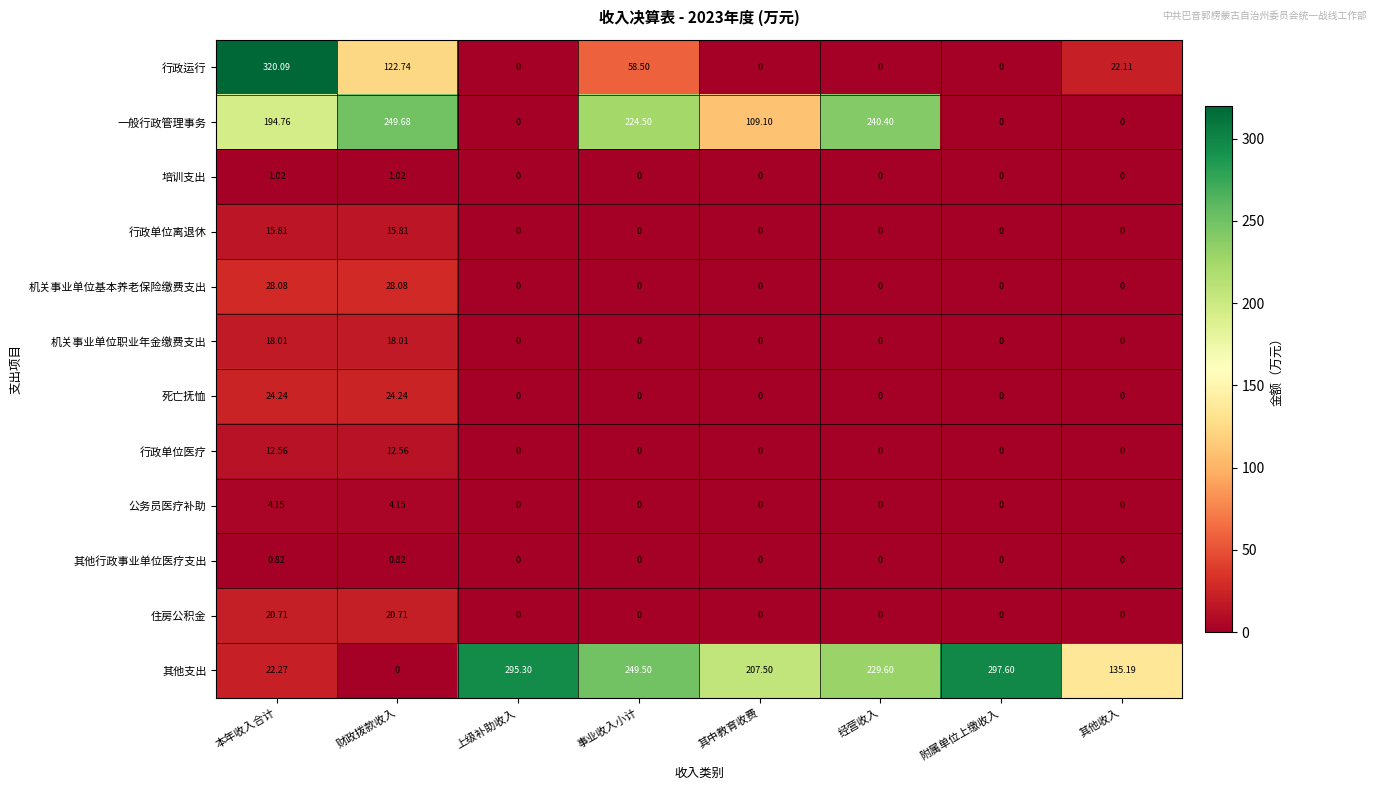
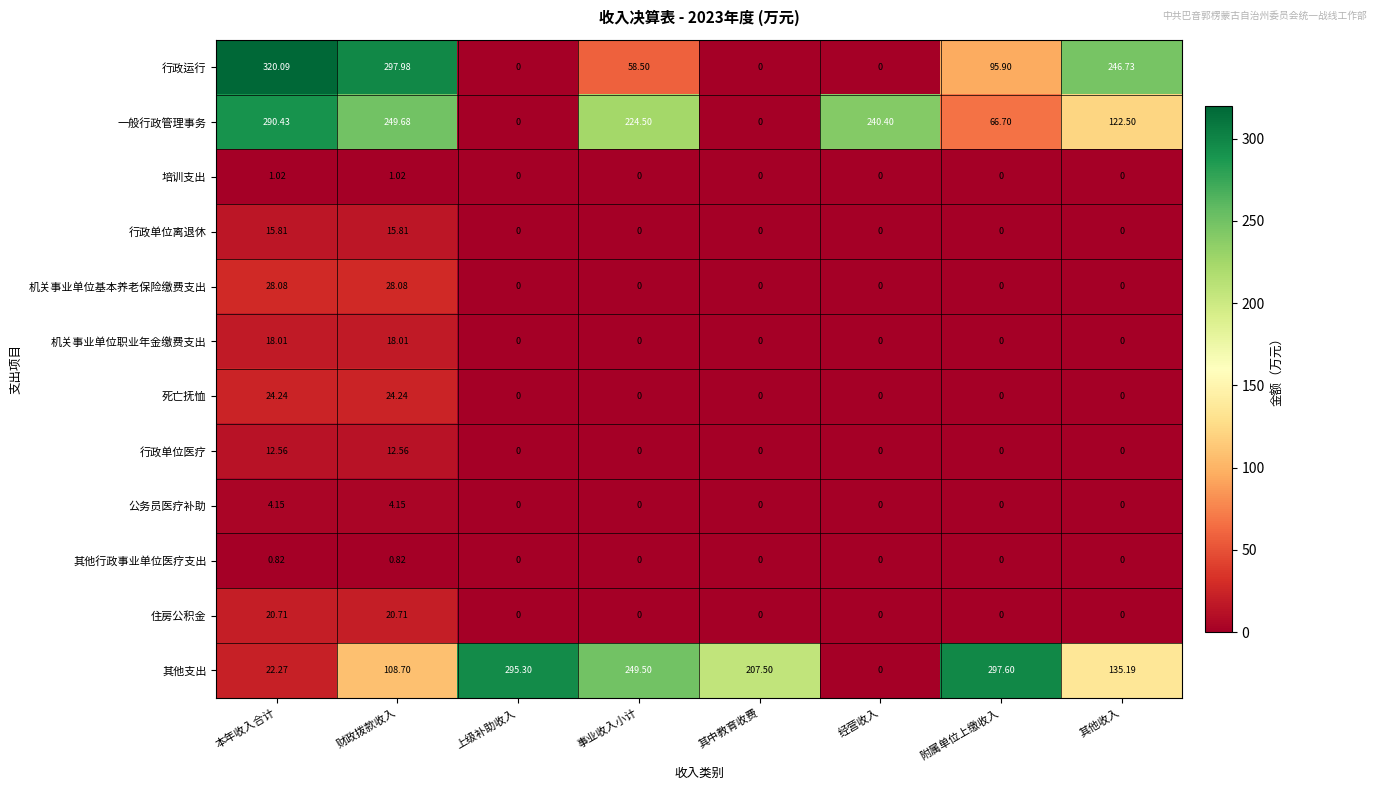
行政运行, 财政拨款收入: 122.74 -> 297.98
行政运行, 附属单位上缴收入: 0 -> 95.90
行政运行, 其他收入: 22.11 -> 246.73
一般行政管理事务, 本年收入合计: 194.76 -> 290.43
一般行政管理事务, 其中教育收费: 109.10 -> 0
一般行政管理事务, 附属单位上缴收入: 0 -> 66.70
一般行政管理事务, 其他收入: 0 -> 122.50
其他支出, 财政拨款收入: 0 -> 108.70
其他支出, 经营收入: 229.60 -> 0
